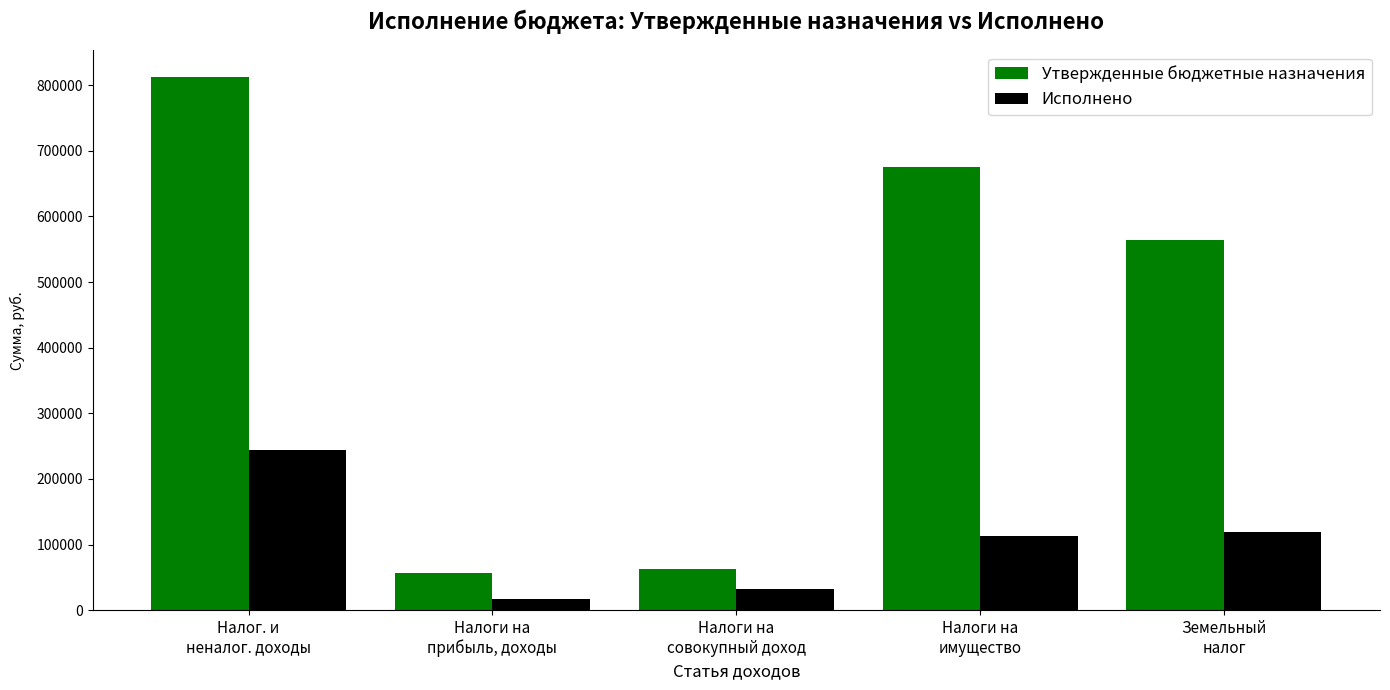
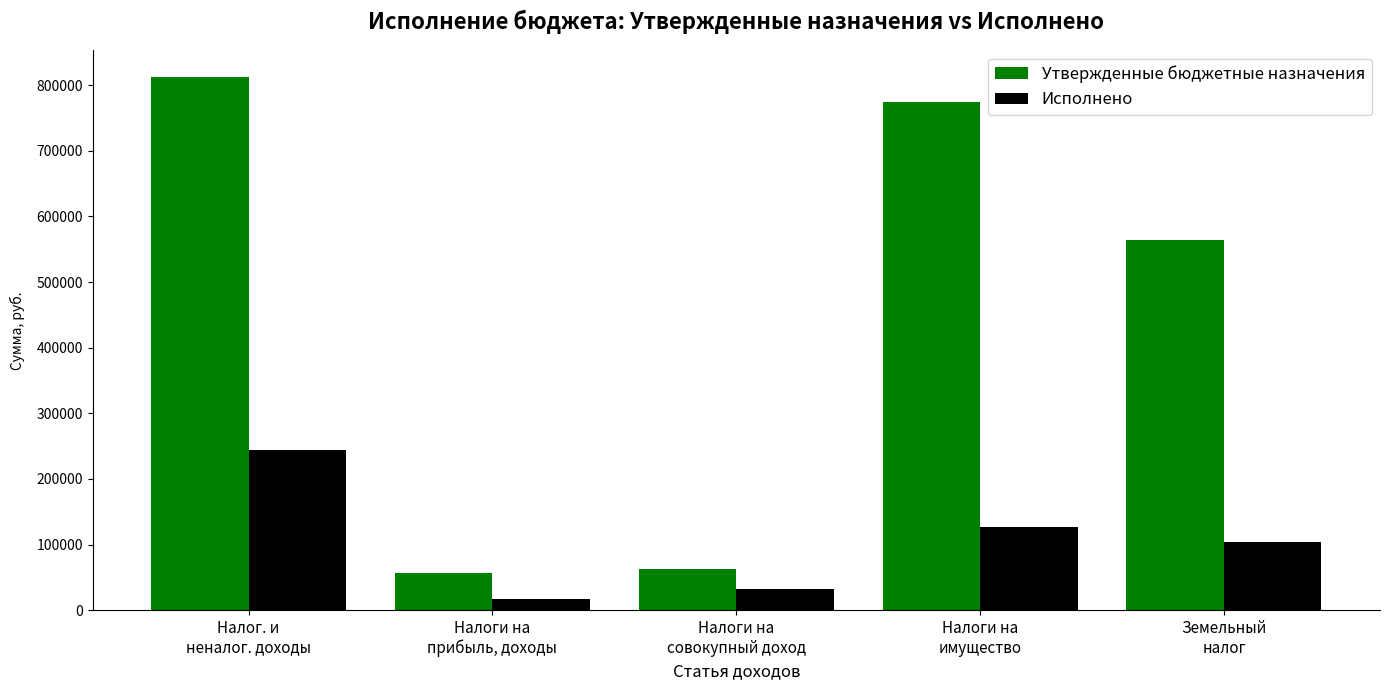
Утвержденные бюджетные назначения, Налоги на имущество: 680000 -> 770000
Исполнено, Налоги на имущество: 110000 -> 130000
Исполнено, Земельный налог: 120000 -> 100000
